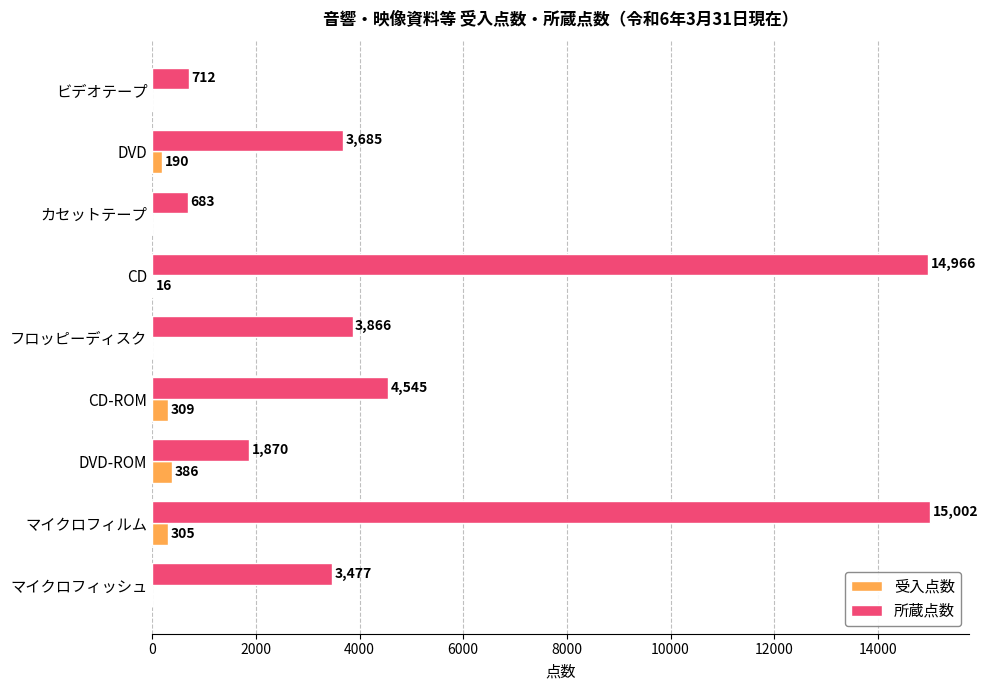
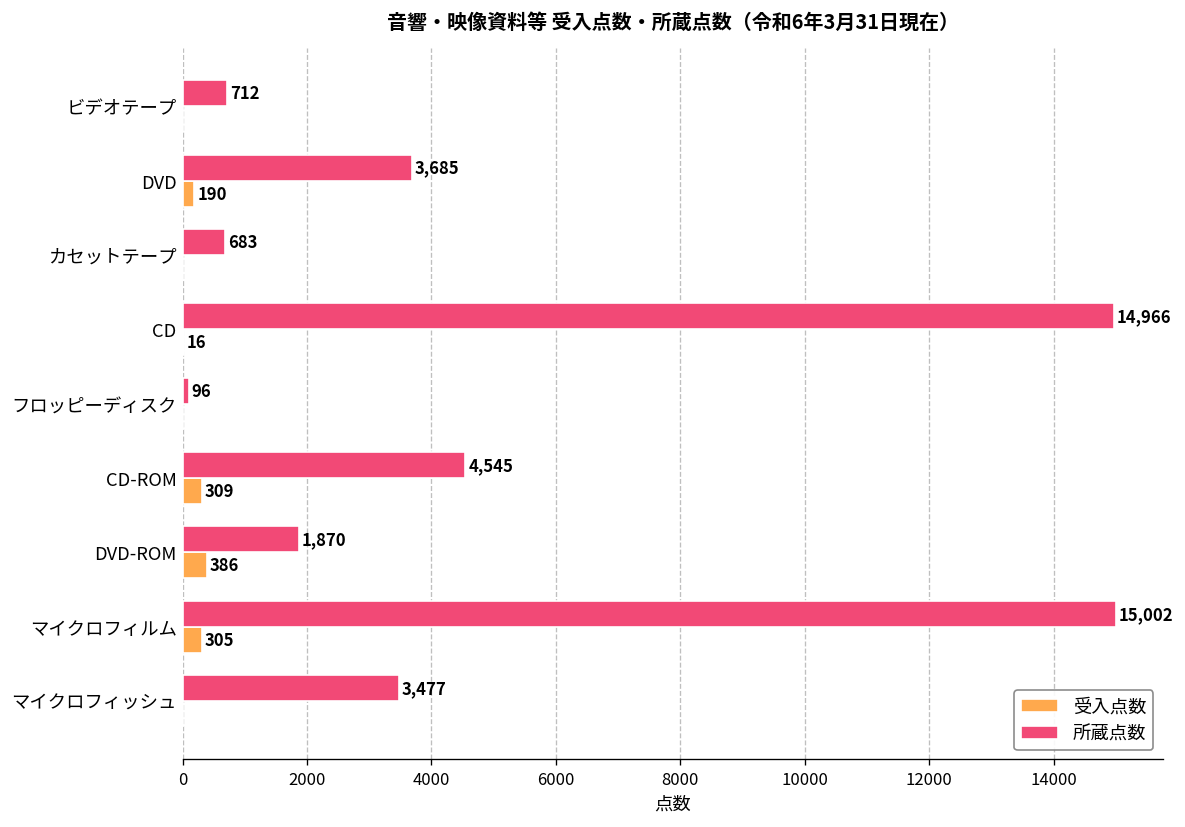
所蔵点数, フロッピーディスク: 3,866 -> 96
